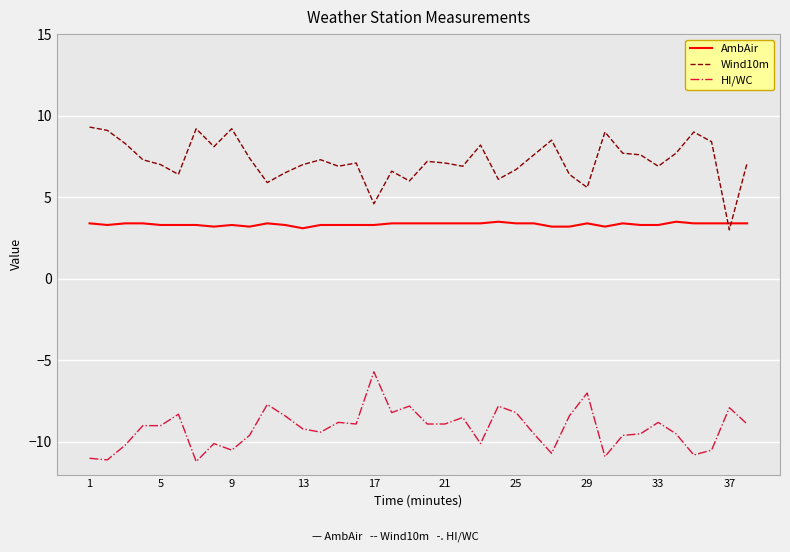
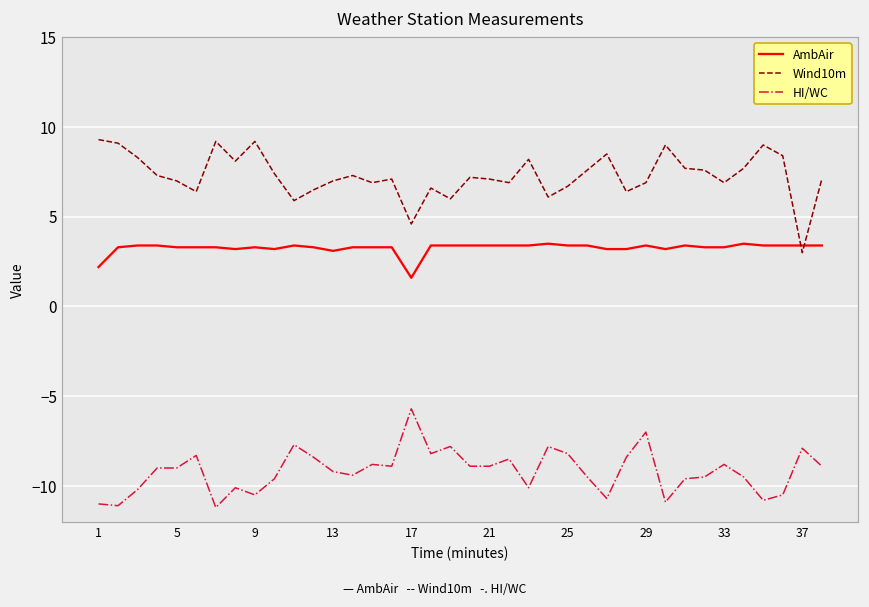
AmbAir, 1: 3.4 -> 2.2
AmbAir, 17: 3.3 -> 1.6
Wind10m, 29: 5.6 -> 6.9
